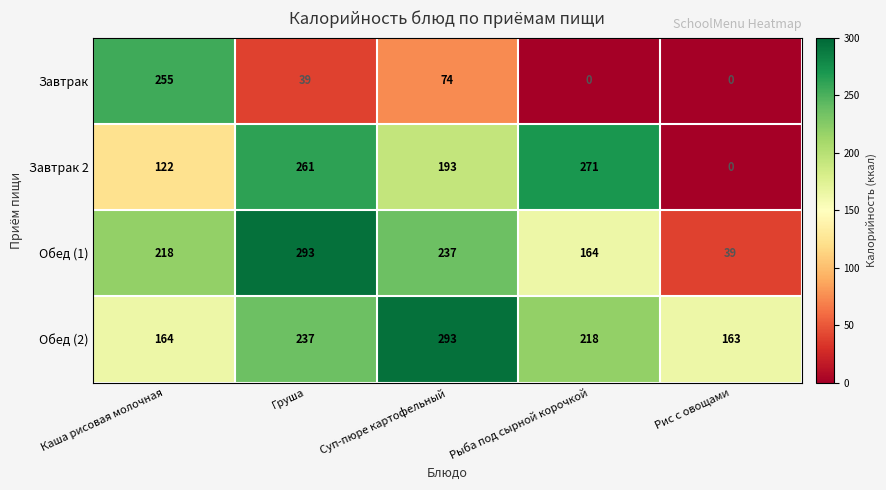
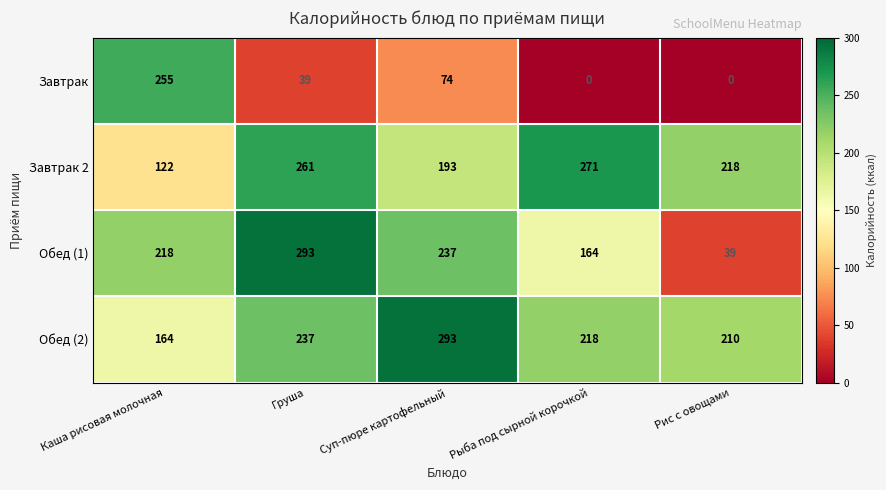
Завтрак 2, Рис с овощами: 0 -> 218
Обед (2), Рис с овощами: 163 -> 210
